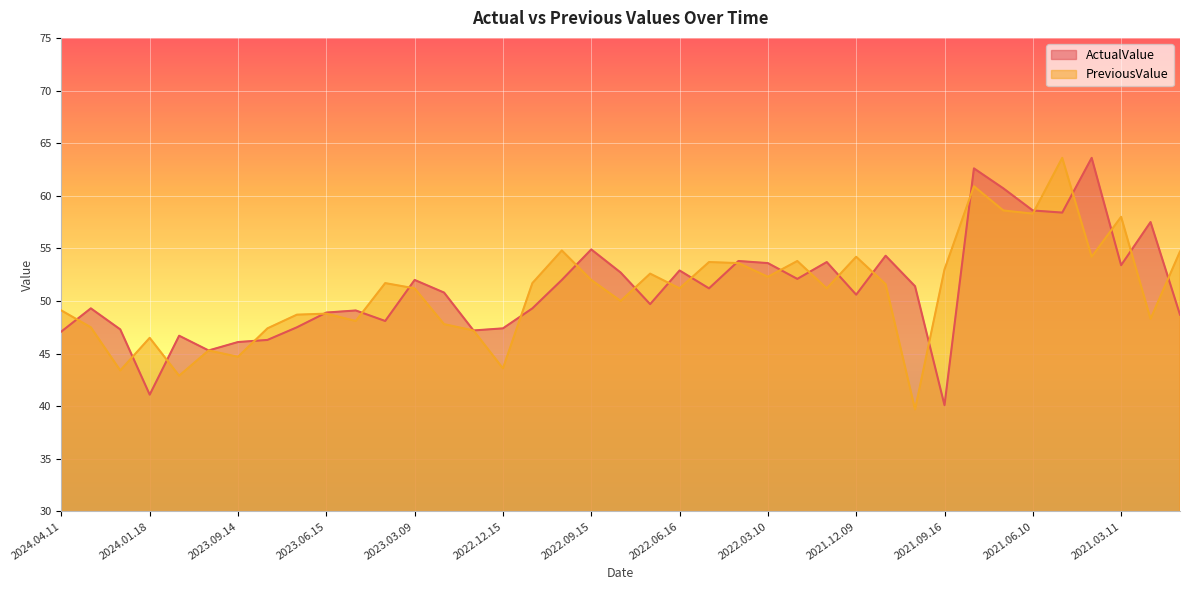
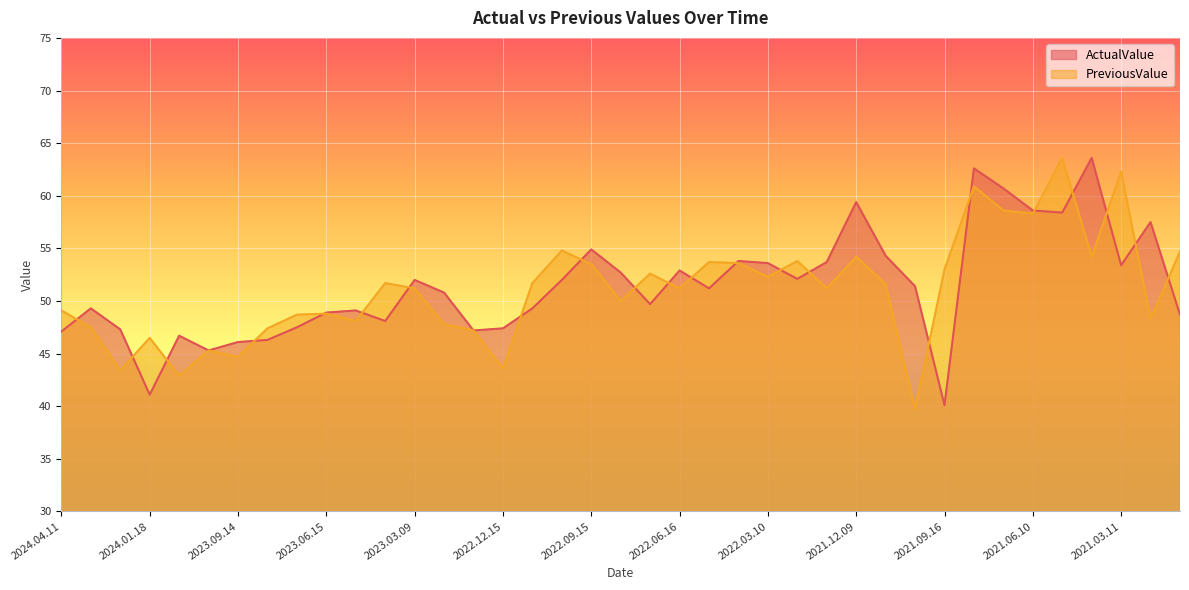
PreviousValue, 2022.09.15: 52.0 -> 53.5
ActualValue, 2021.12.09: 50.6 -> 59.4
PreviousValue, 2021.03.11: 58.0 -> 62.3
